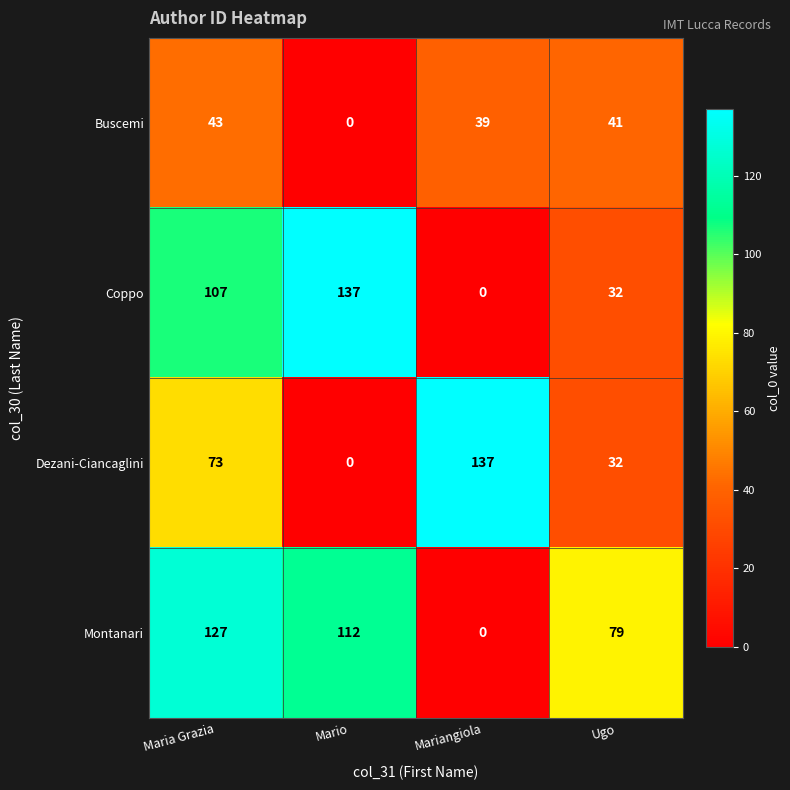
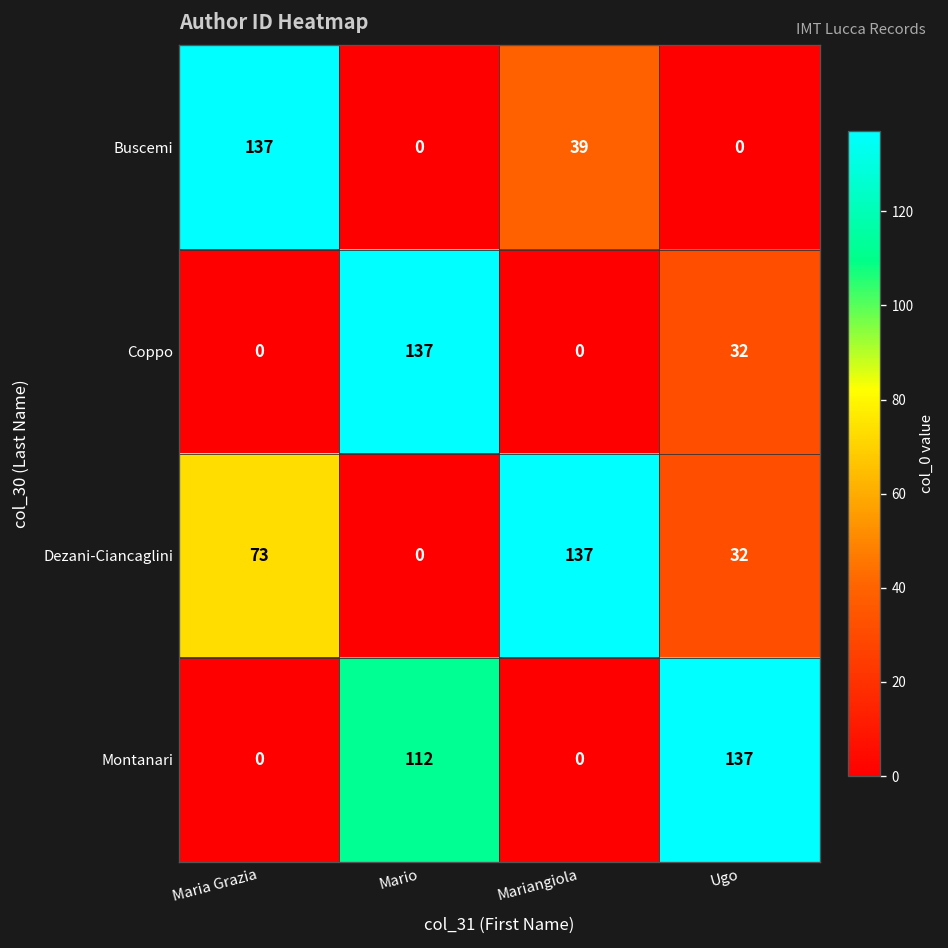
Buscemi, Maria Grazia: 43 -> 137
Buscemi, Ugo: 41 -> 0
Coppo, Maria Grazia: 107 -> 0
Montanari, Maria Grazia: 127 -> 0
Montanari, Ugo: 79 -> 137
